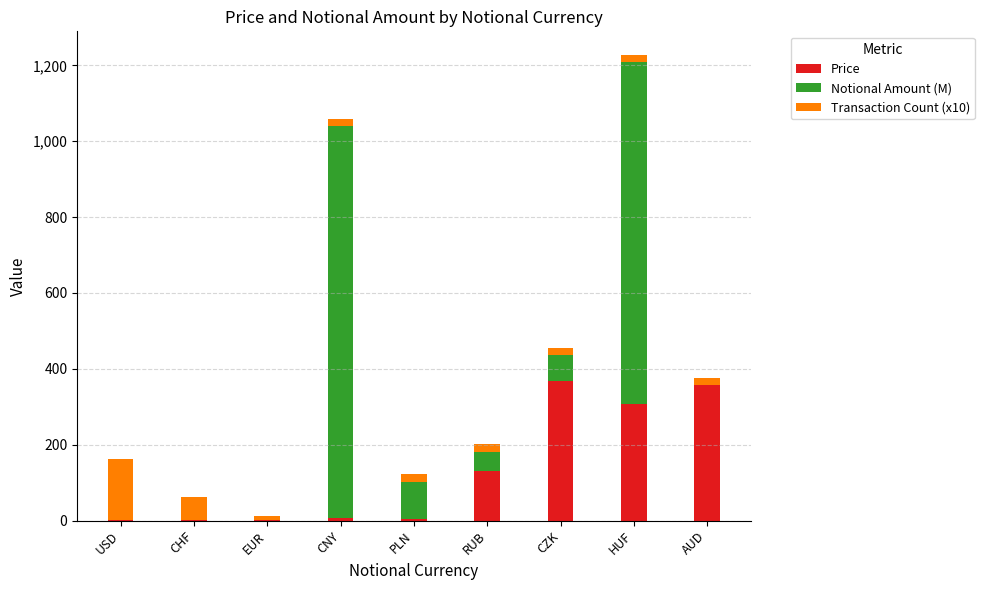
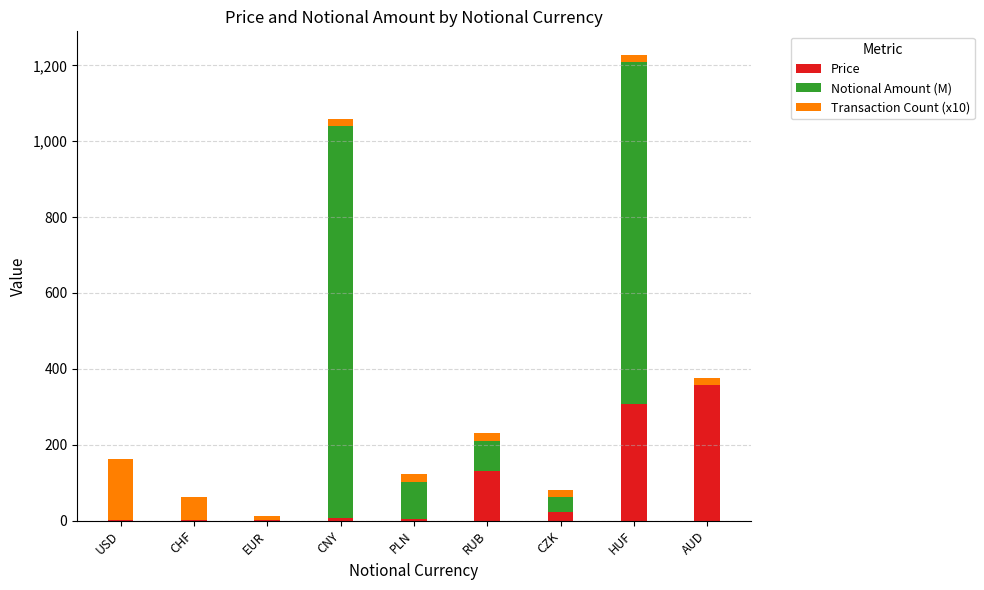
Notional Amount (M), RUB: 50 -> 80
Price, CZK: 370 -> 20
Notional Amount (M), CZK: 70 -> 40
